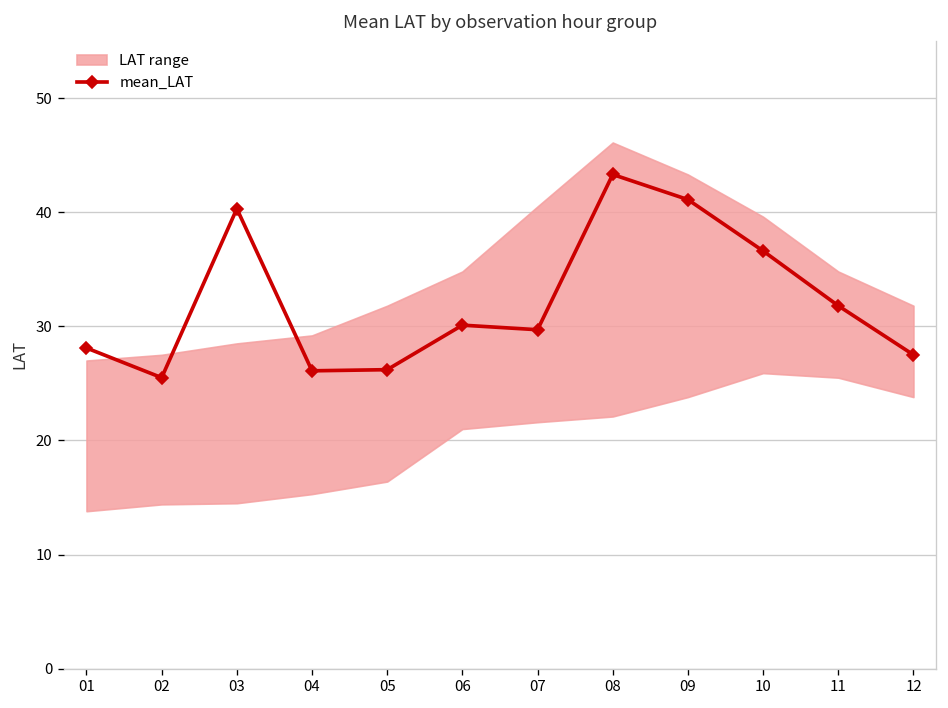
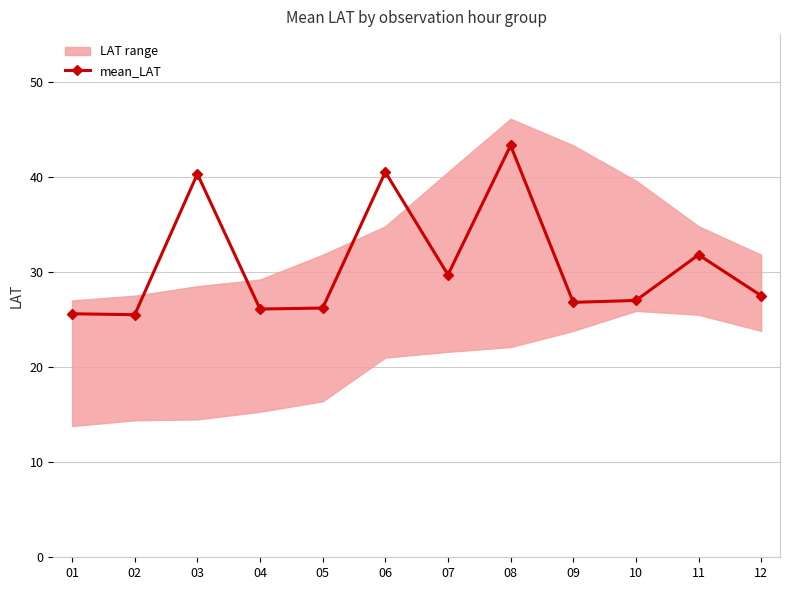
mean_LAT, 01: 28 -> 26
mean_LAT, 06: 30 -> 41
mean_LAT, 09: 41 -> 27
mean_LAT, 10: 37 -> 27
